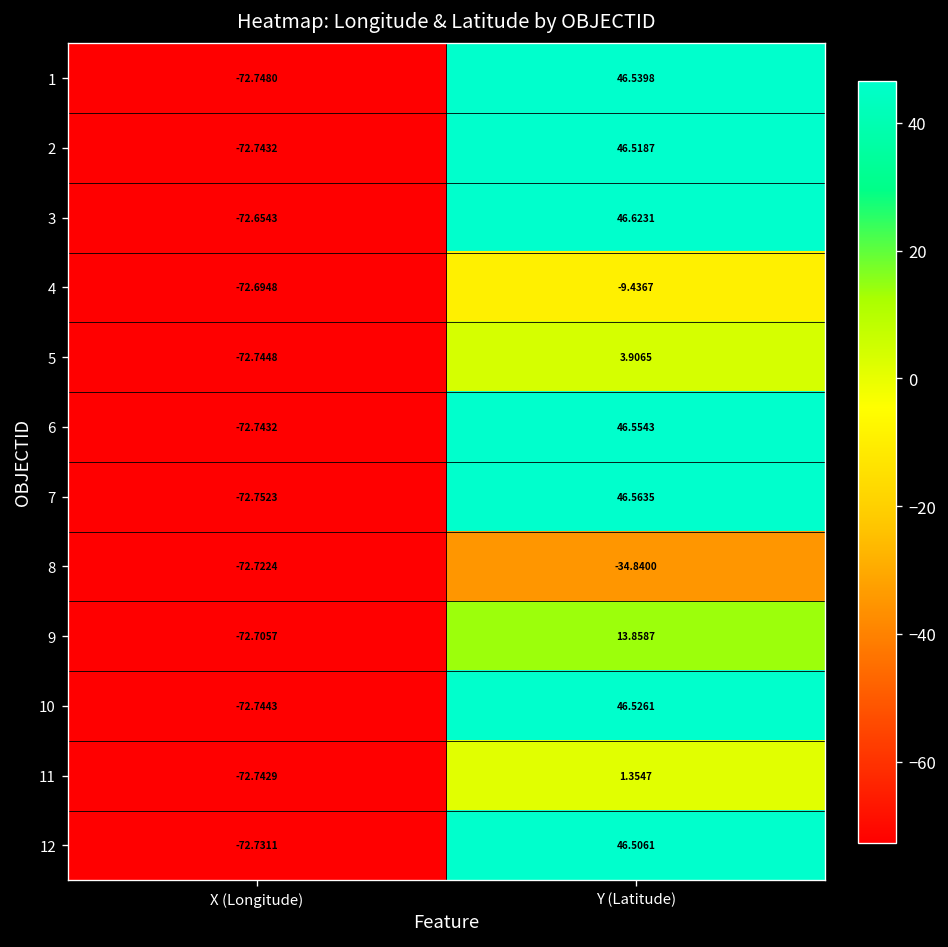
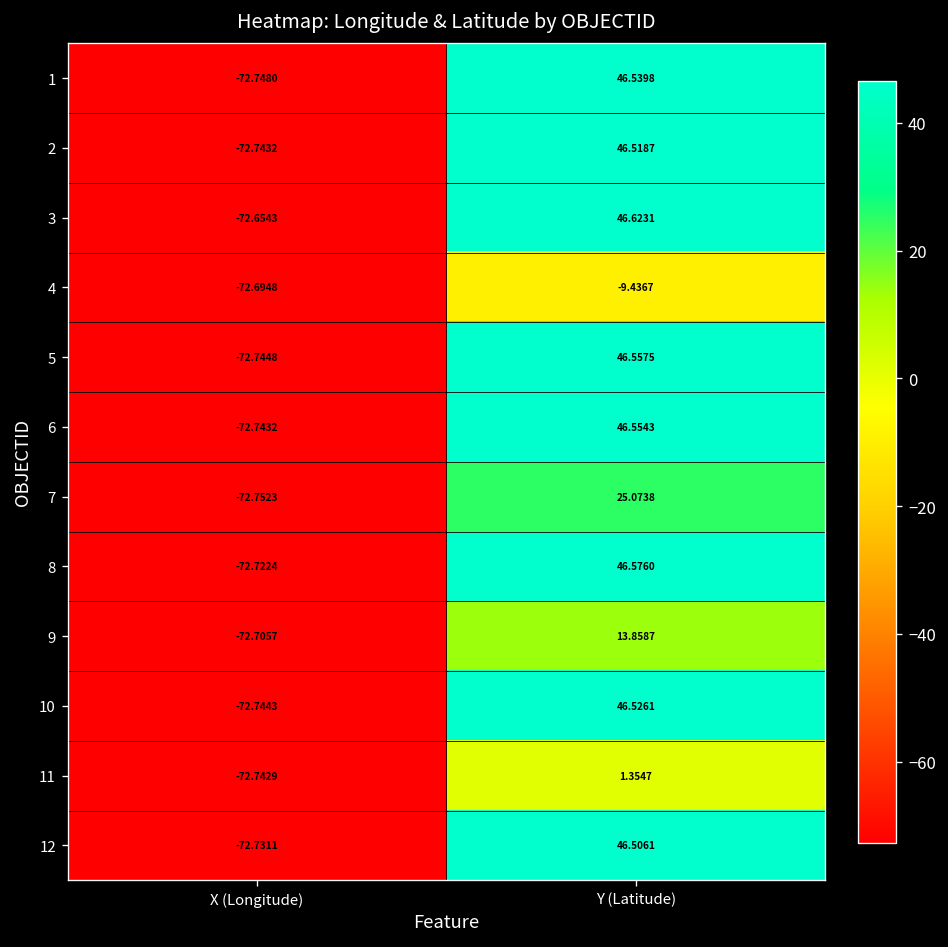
5, Y (Latitude): 3.9065 -> 46.5575
7, Y (Latitude): 46.5635 -> 25.0738
8, Y (Latitude): -34.8400 -> 46.5760
